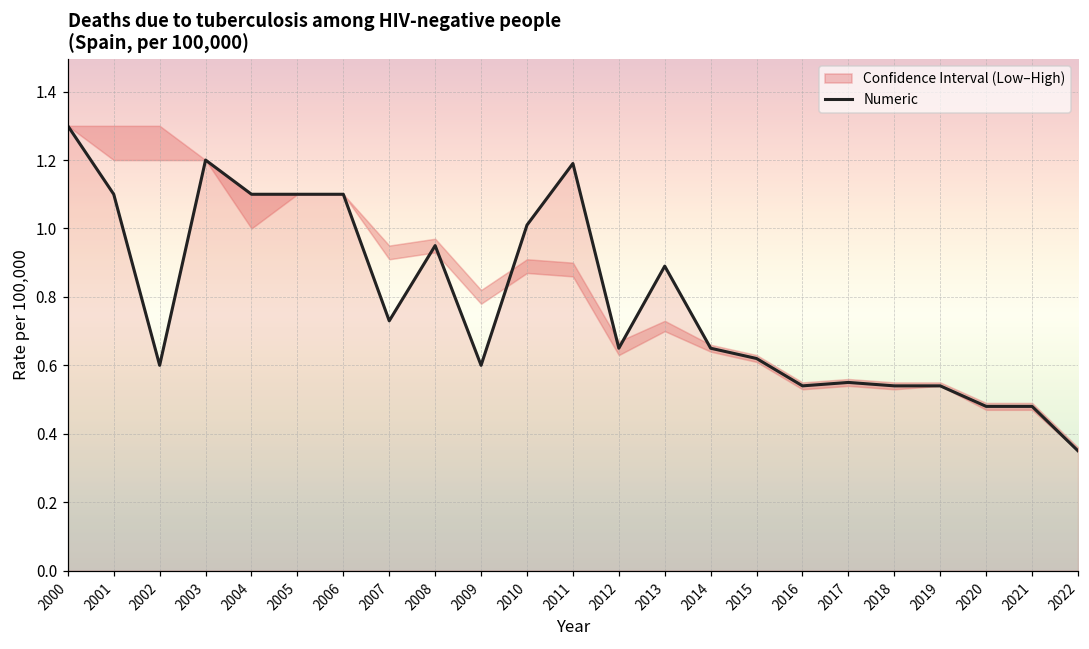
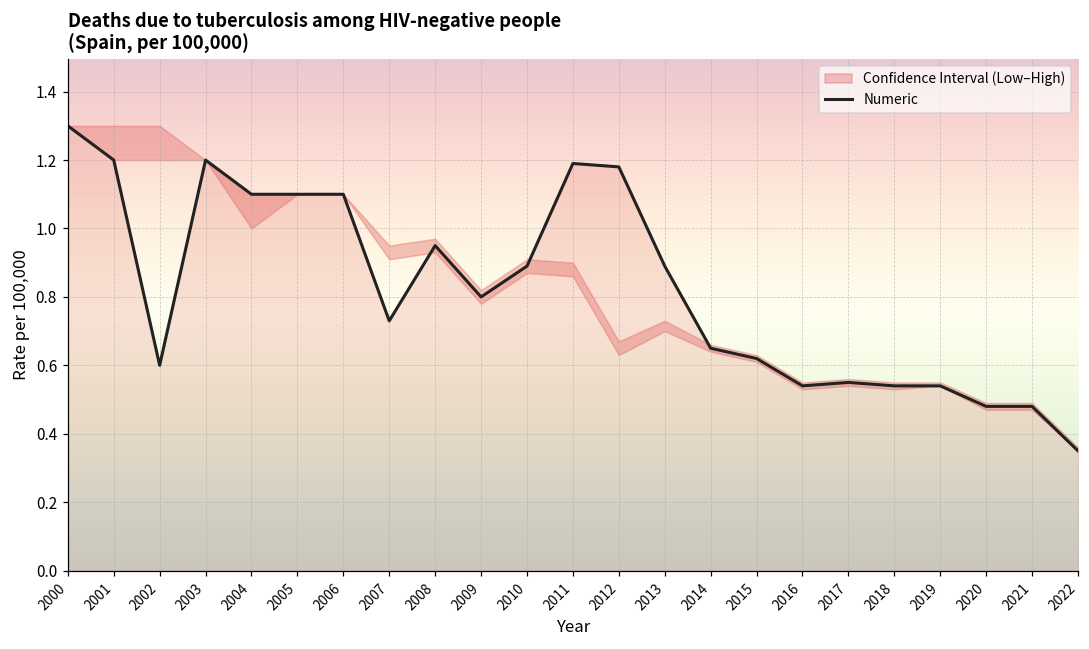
Numeric, 2001: 1.1 -> 1.2
Numeric, 2009: 0.6 -> 0.8
Numeric, 2010: 1.01 -> 0.89
Numeric, 2012: 0.65 -> 1.18
